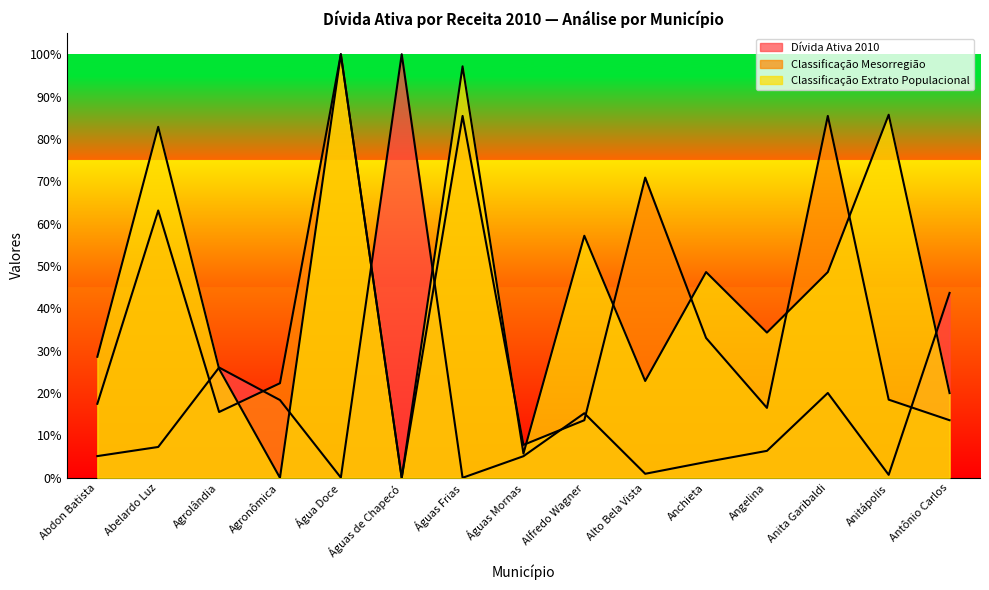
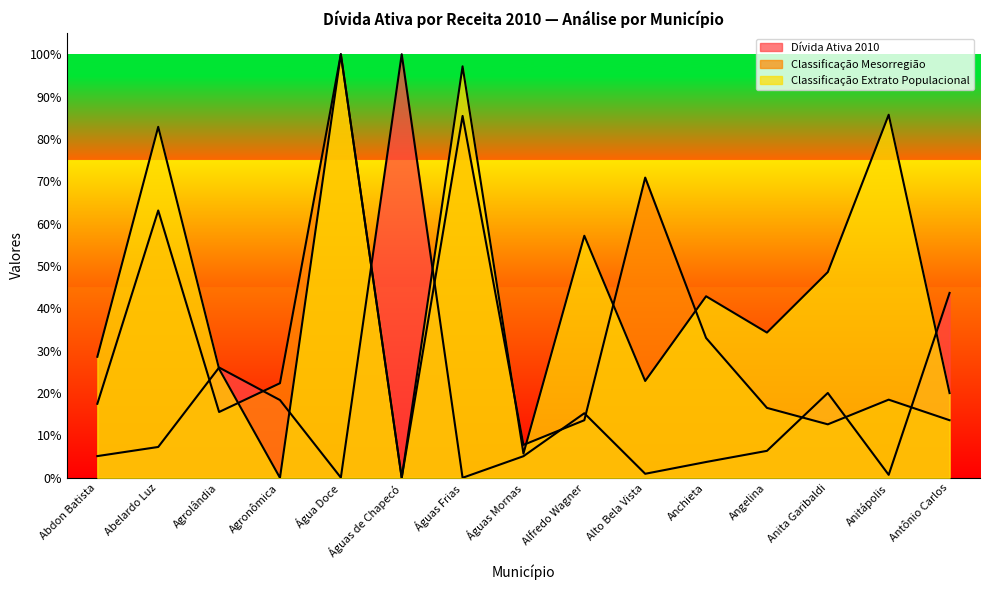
Classificação Extrato Populacional, Anchieta: 49% -> 43%
Classificação Mesorregião, Anita Garibaldi: 85% -> 13%
